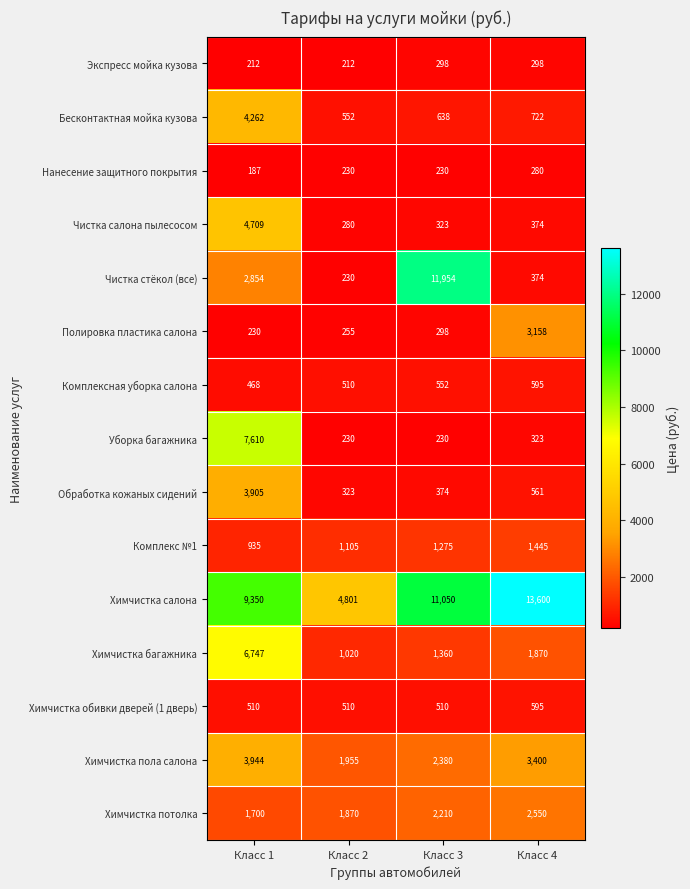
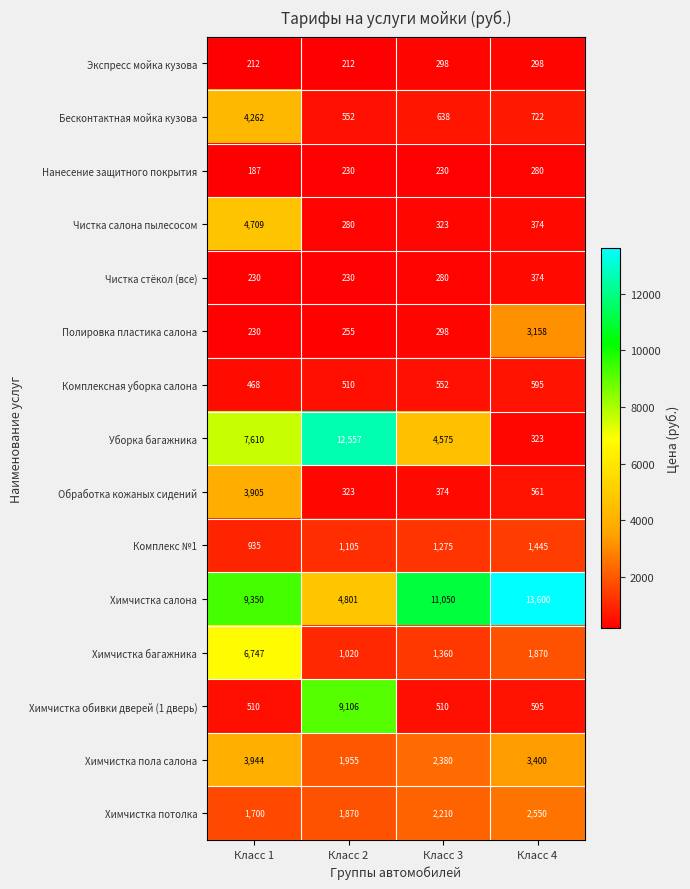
Чистка стёкол (все), Класс 1: 2,854 -> 230
Чистка стёкол (все), Класс 3: 11,954 -> 280
Уборка багажника, Класс 2: 230 -> 12,557
Уборка багажника, Класс 3: 230 -> 4,575
Химчистка обивки дверей (1 дверь), Класс 2: 510 -> 9,106
